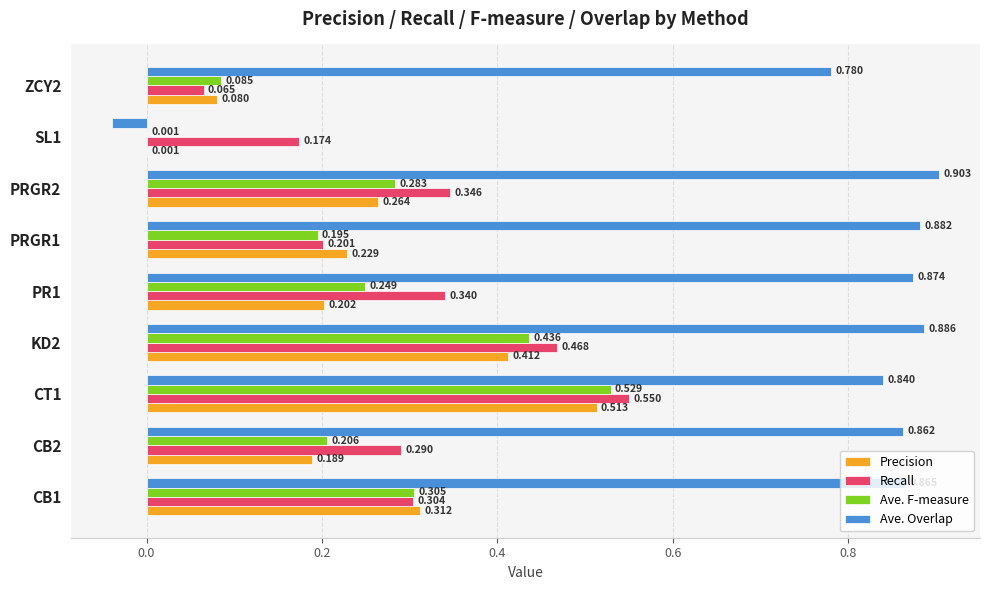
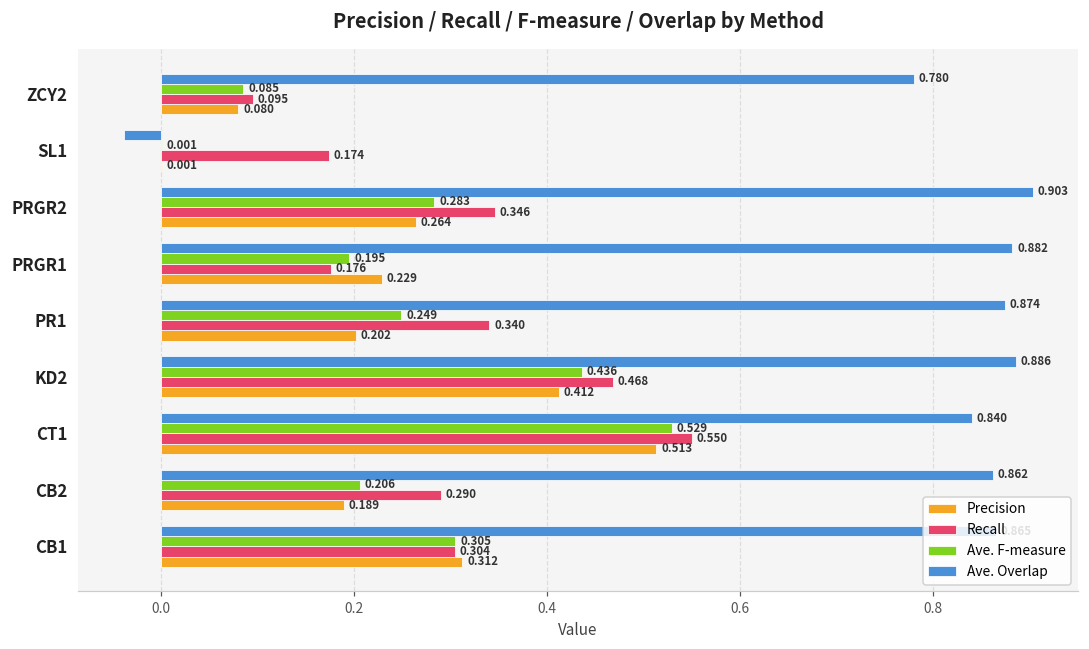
Recall, ZCY2: 0.065 -> 0.095
Recall, PRGR1: 0.201 -> 0.176
